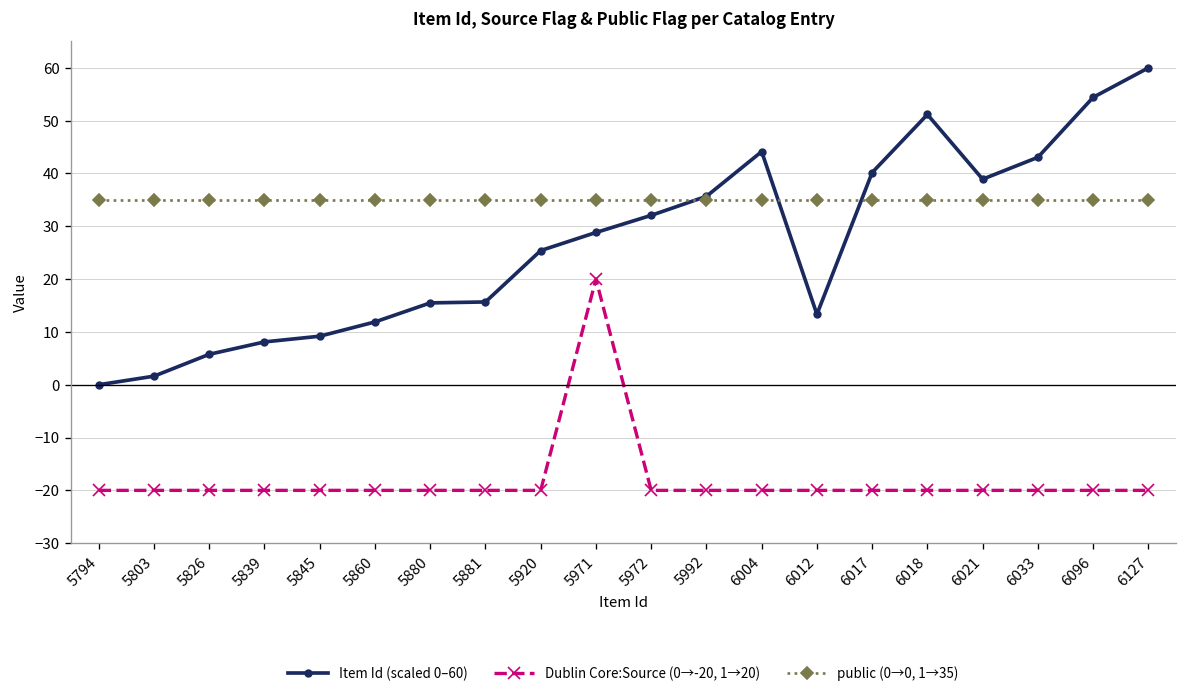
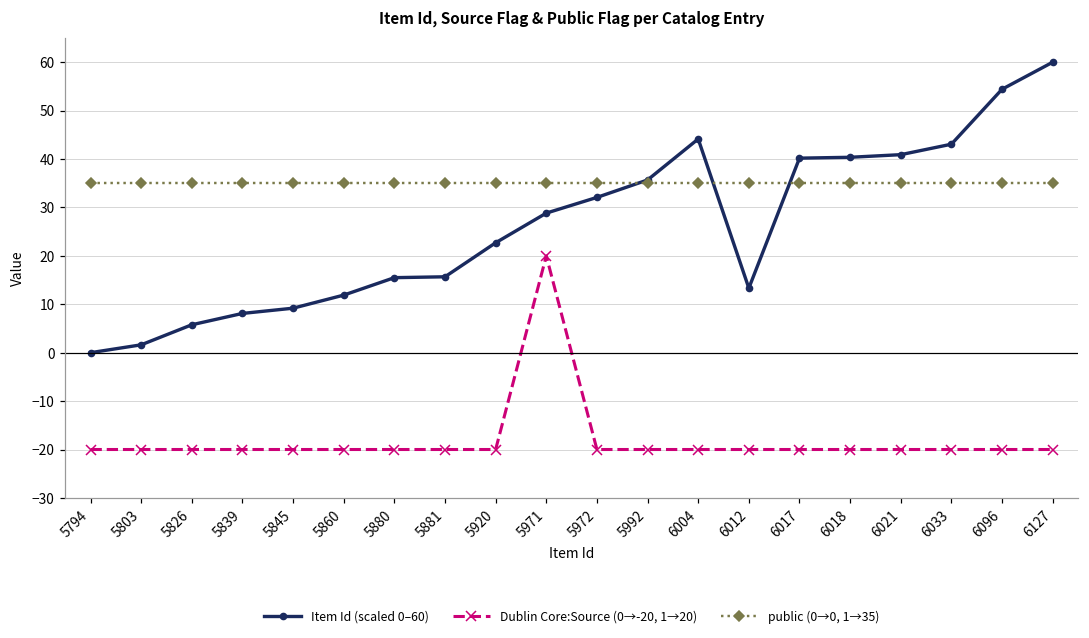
Item Id (scaled 0–60), 5920: 25 -> 23
Item Id (scaled 0–60), 6018: 51 -> 40
Item Id (scaled 0–60), 6021: 39 -> 41
